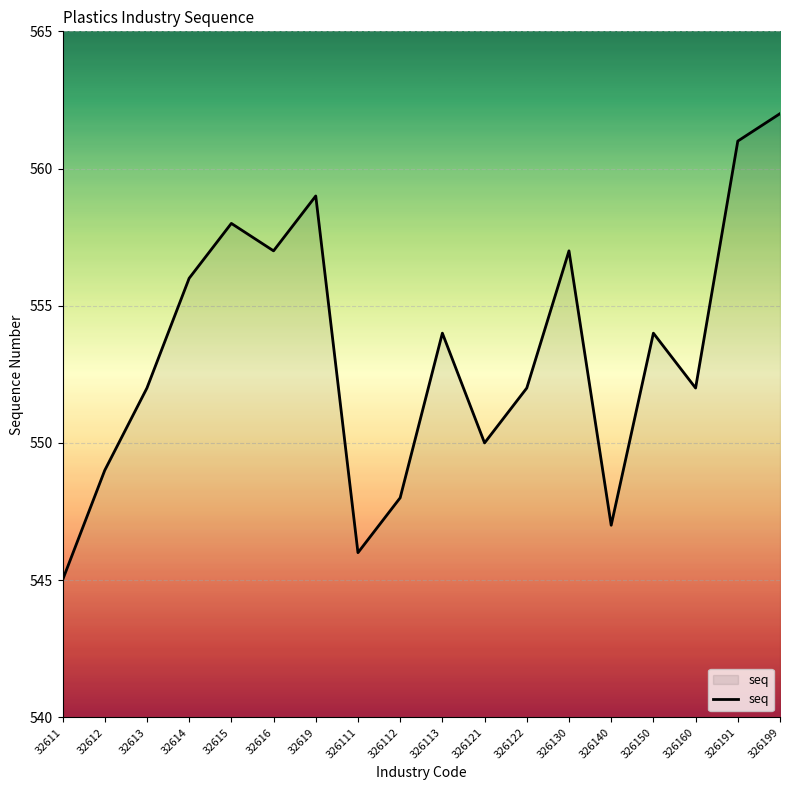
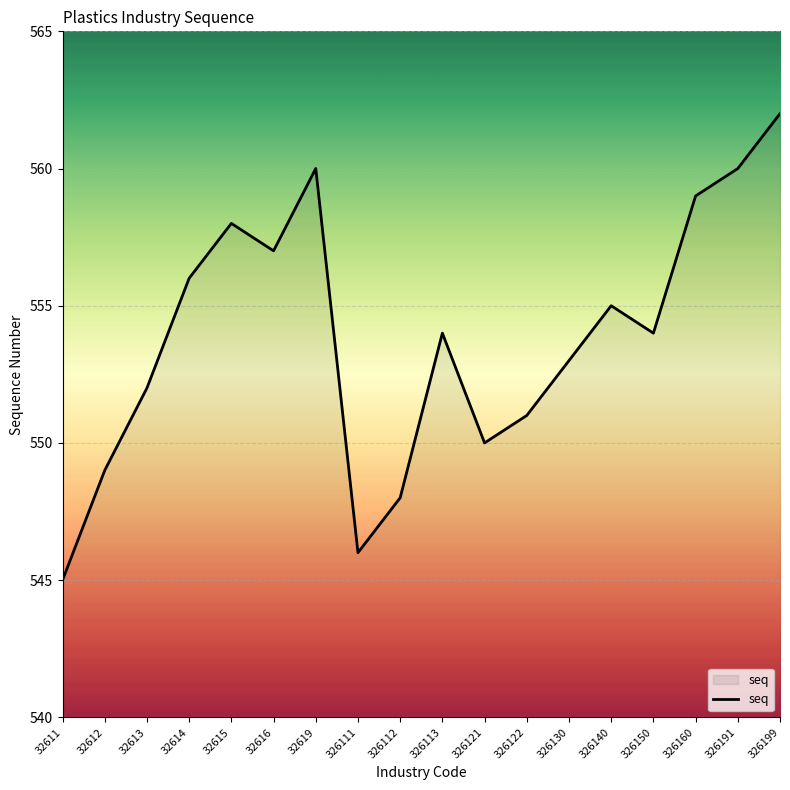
32619: 559 -> 560
326122: 552 -> 551
326130: 557 -> 553
326140: 547 -> 555
326160: 552 -> 559
326191: 561 -> 560
